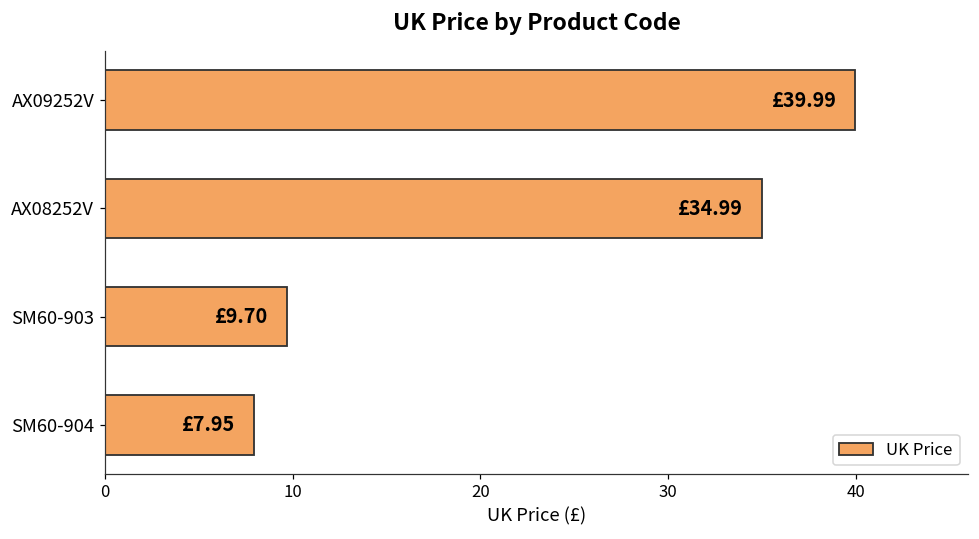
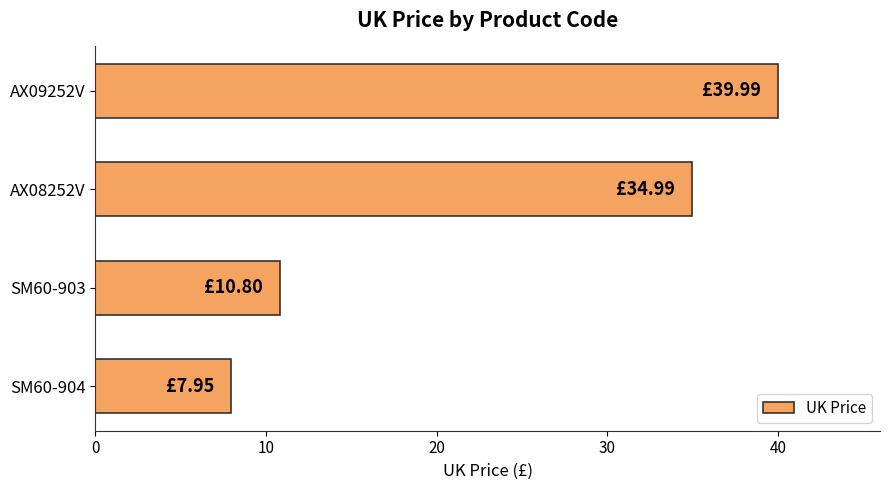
SM60-903: £9.70 -> £10.80
